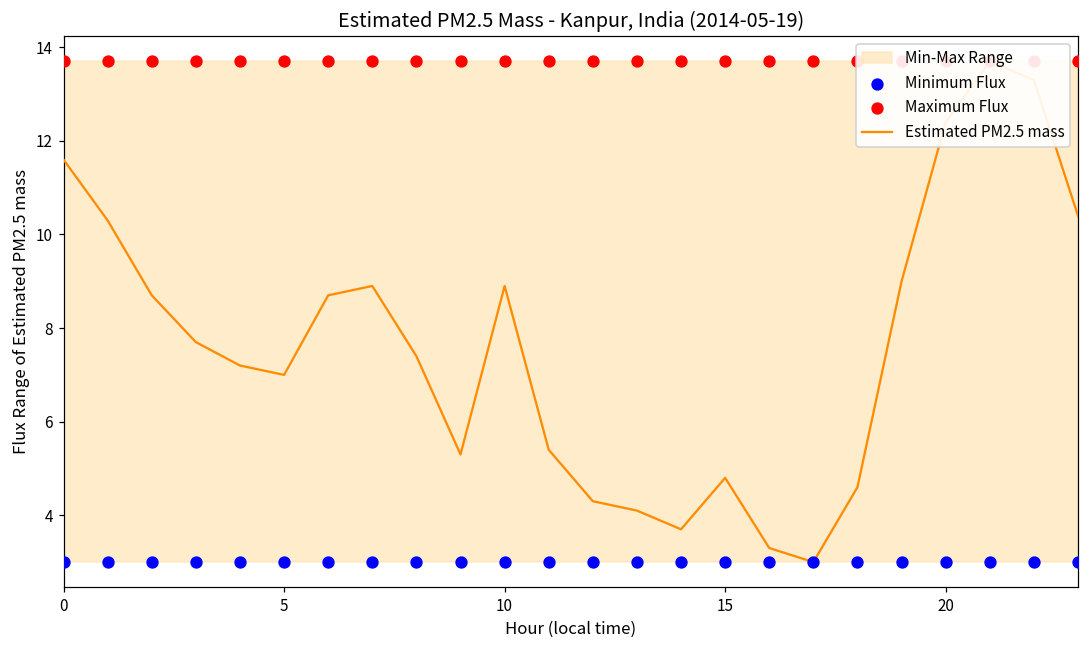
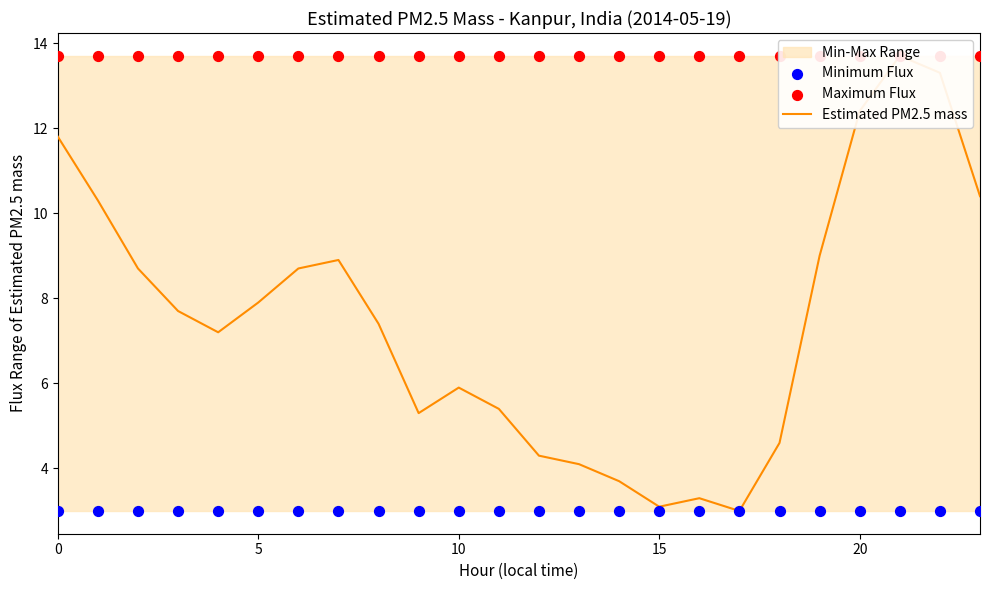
Estimated PM2.5 mass, 0: 11.6 -> 11.8
Estimated PM2.5 mass, 5: 7.0 -> 7.9
Estimated PM2.5 mass, 10: 8.9 -> 5.9
Estimated PM2.5 mass, 15: 4.8 -> 3.1
